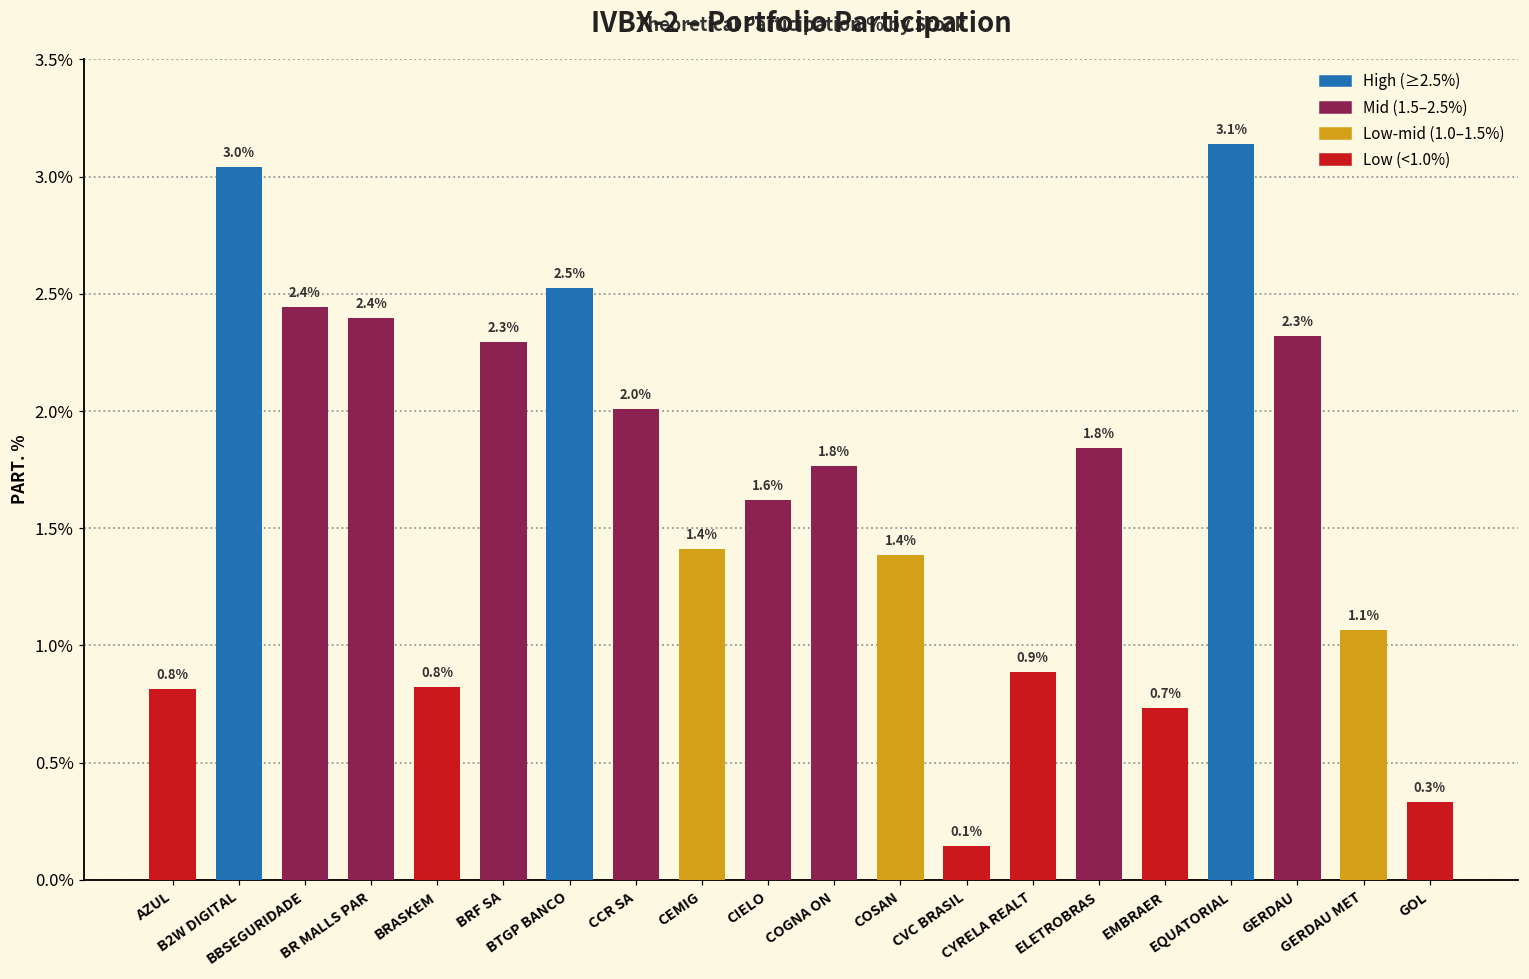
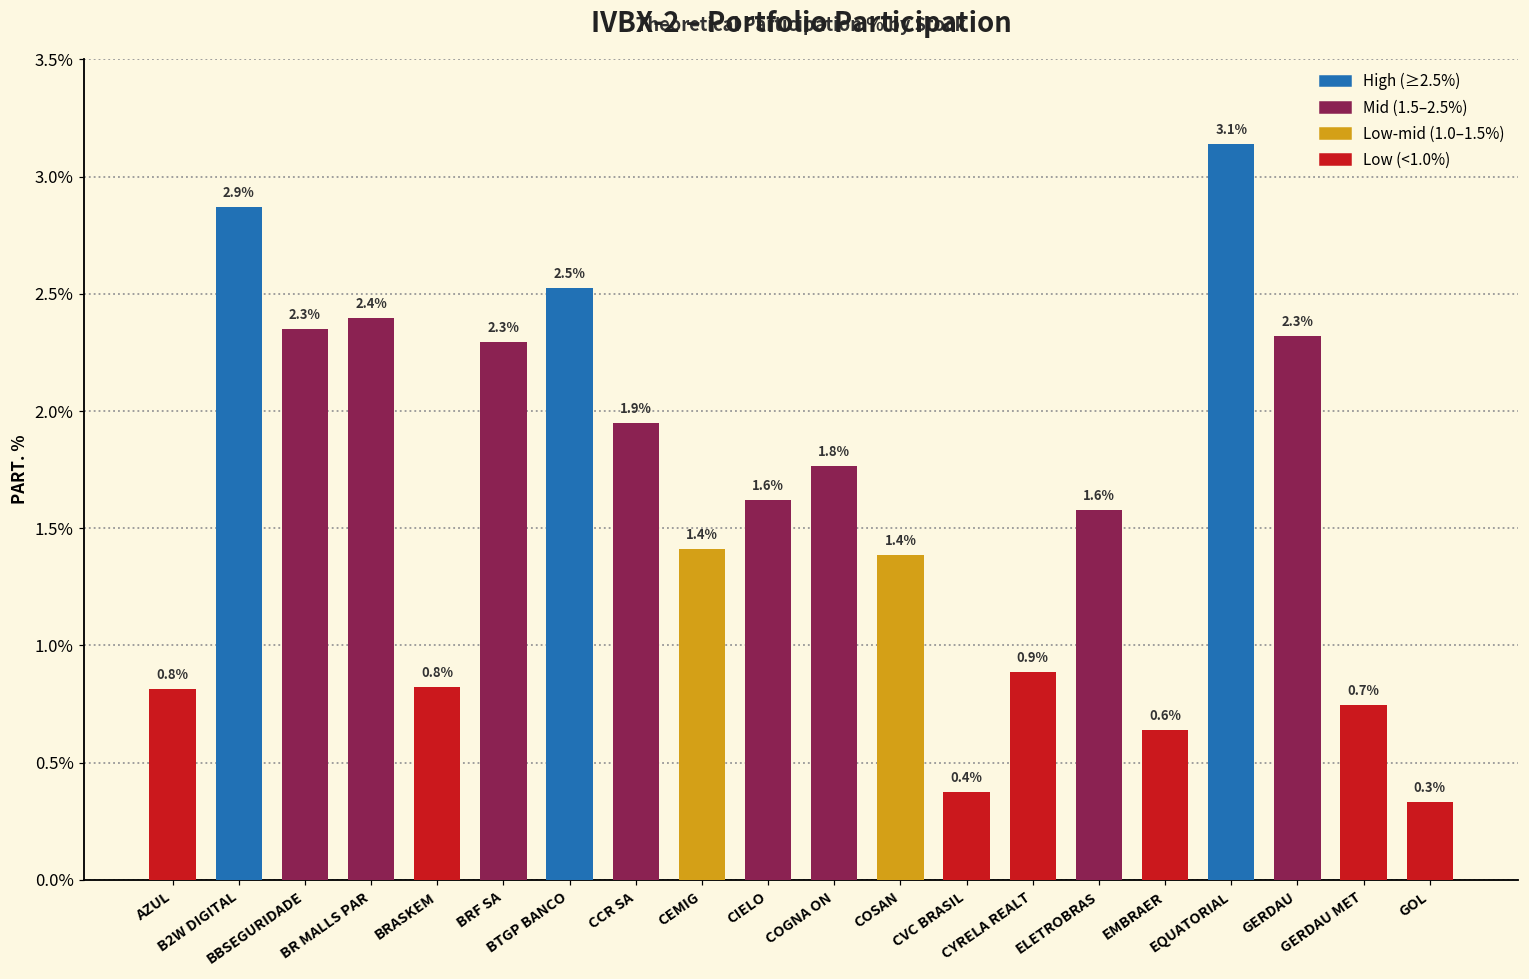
B2W DIGITAL: 3.0% -> 2.9%
BBSEGURIDADE: 2.4% -> 2.3%
CCR SA: 2.0% -> 1.9%
CVC BRASIL: 0.1% -> 0.4%
ELETROBRAS: 1.8% -> 1.6%
EMBRAER: 0.7% -> 0.6%
GERDAU MET: 1.1% -> 0.7%
